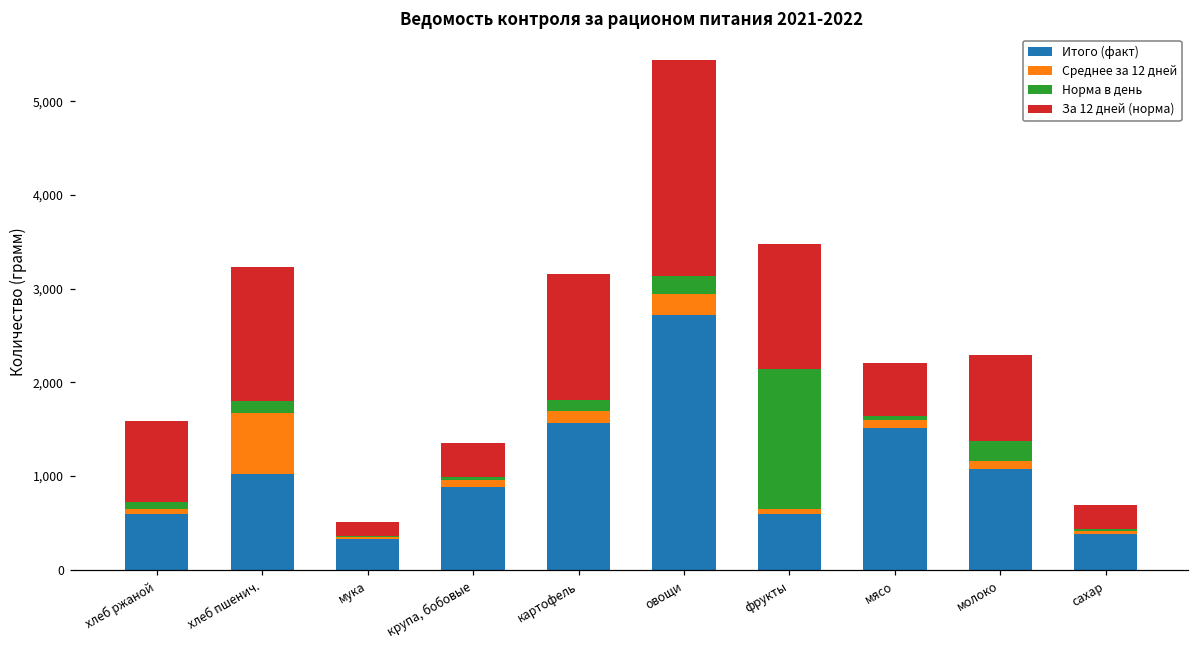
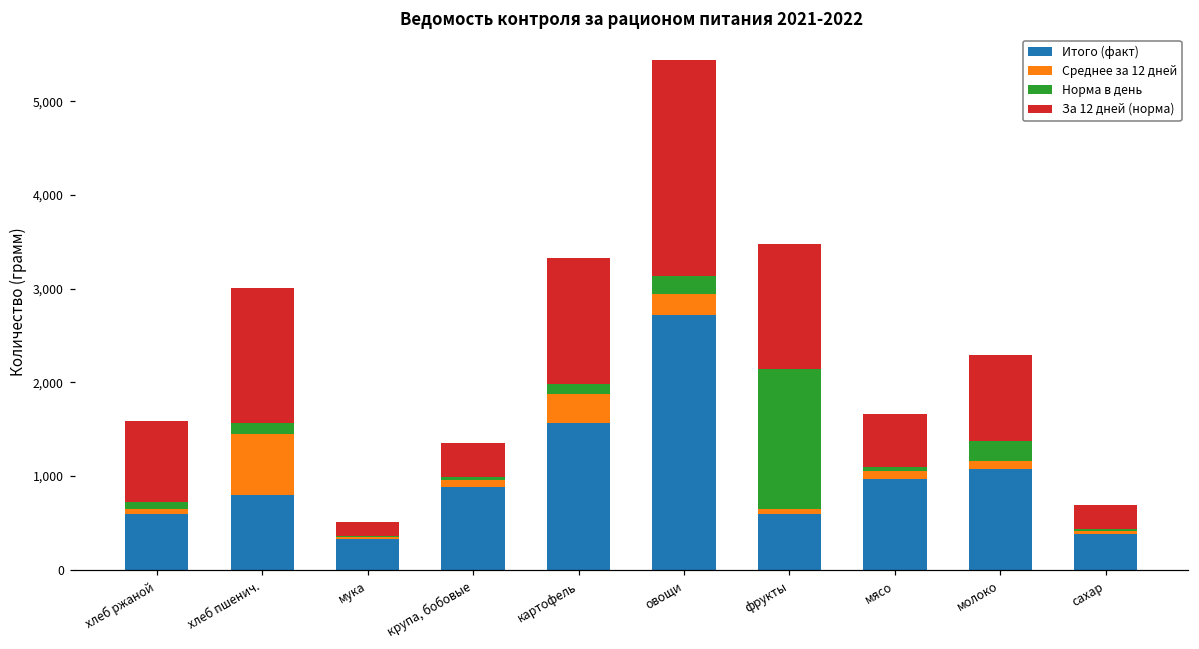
Итого (факт), хлеб пшенич.: 1,000 -> 800
Среднее за 12 дней, картофель: 100 -> 300
Итого (факт), мясо: 1,500 -> 1,000
